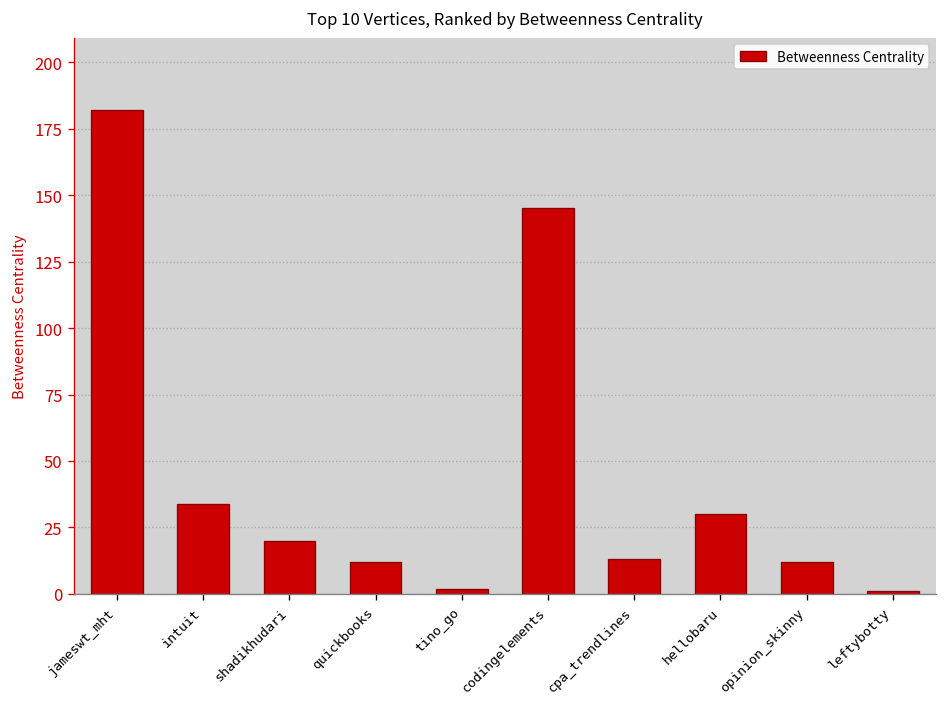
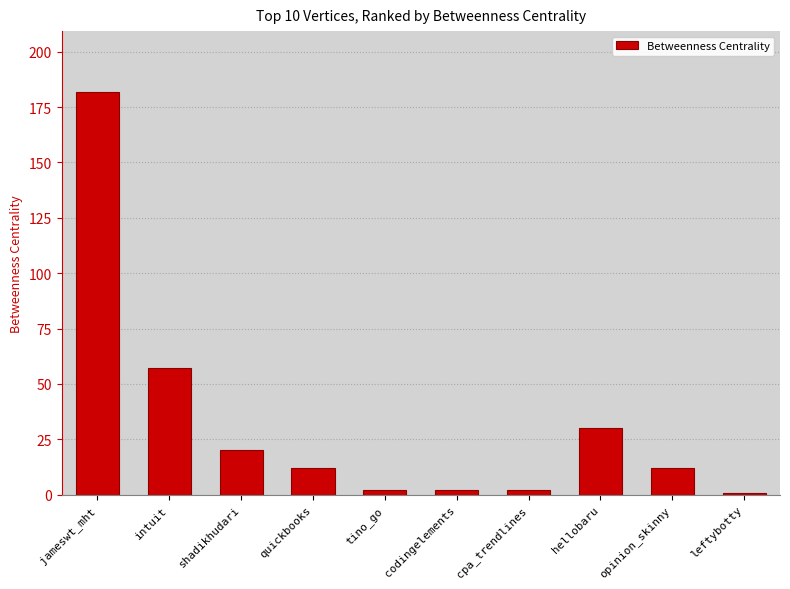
intuit: 34 -> 57
codingelements: 145 -> 2
cpa_trendlines: 13 -> 2
